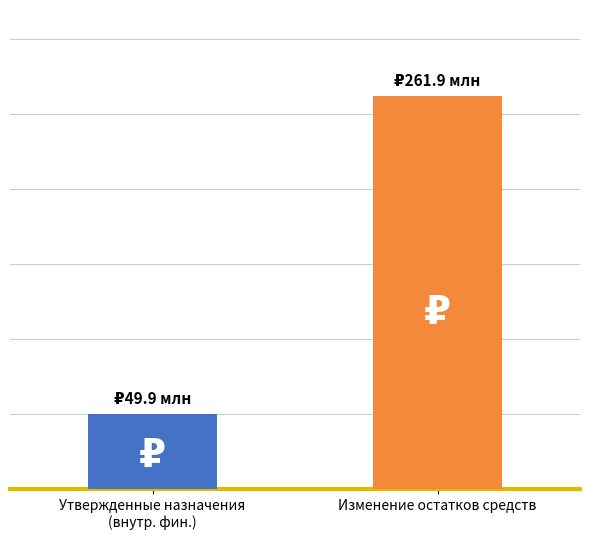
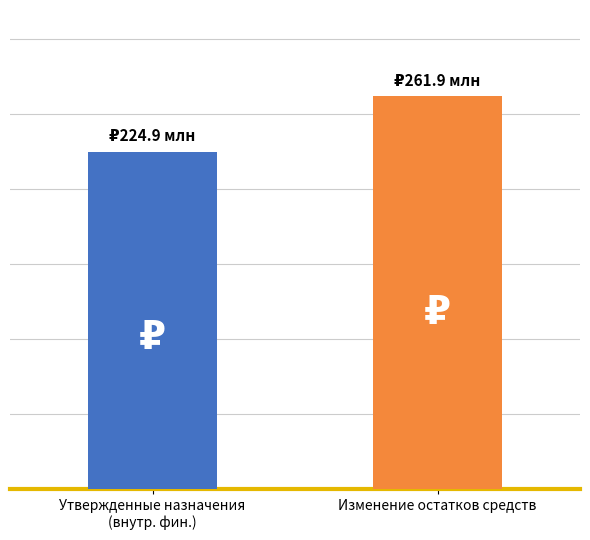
Утвержденные назначения (внутр. фин.): 49.9 -> 224.9
